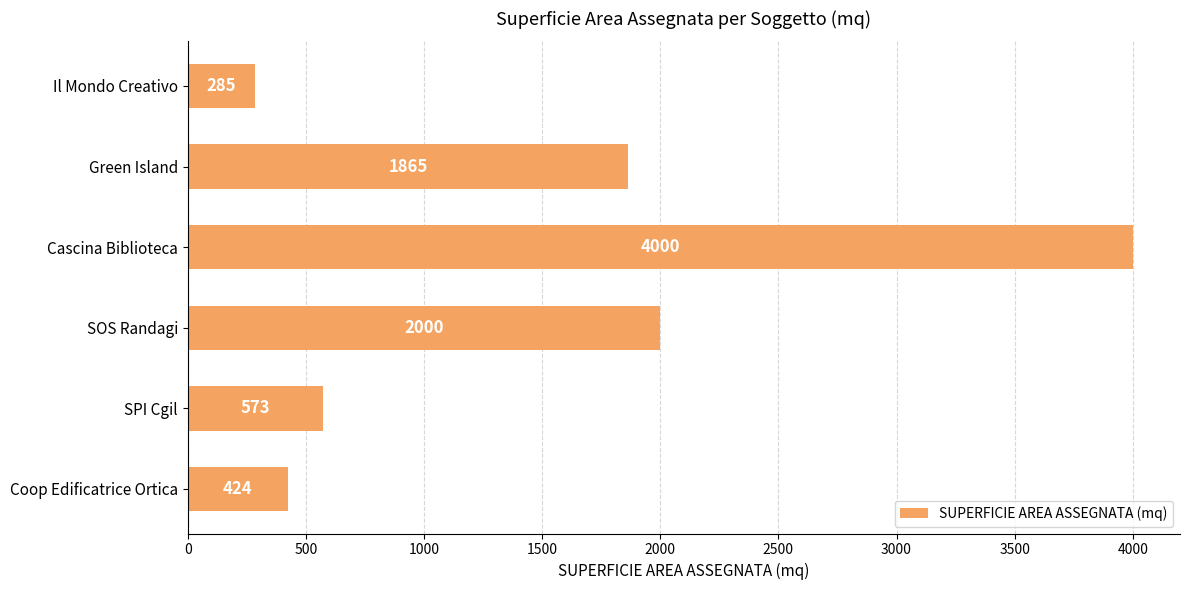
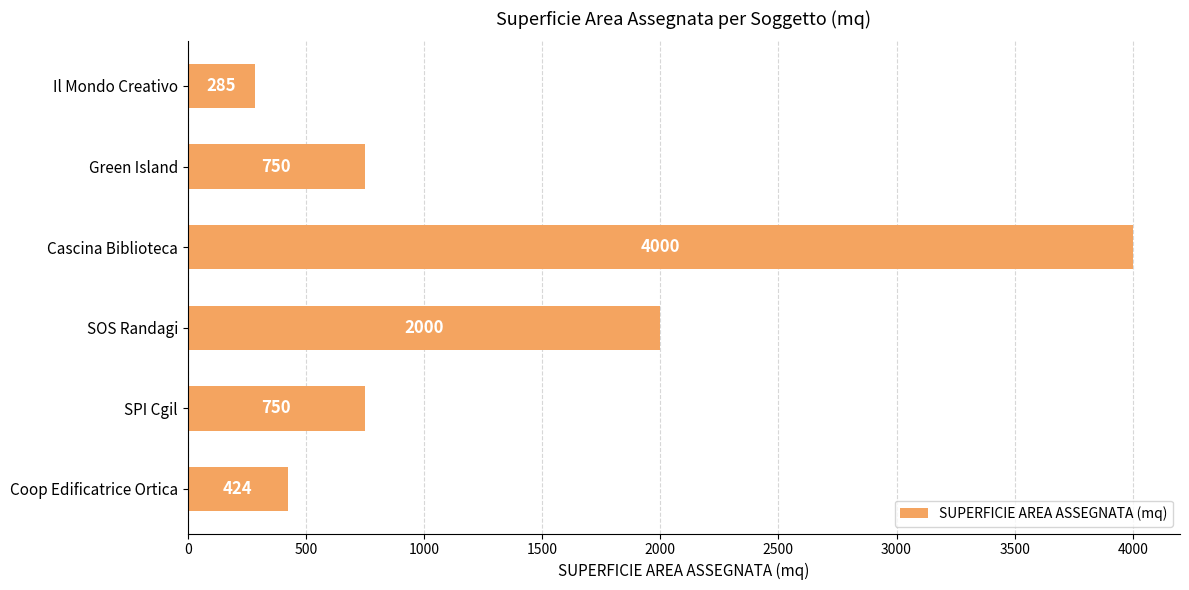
Green Island: 1865 -> 750
SPI Cgil: 573 -> 750
